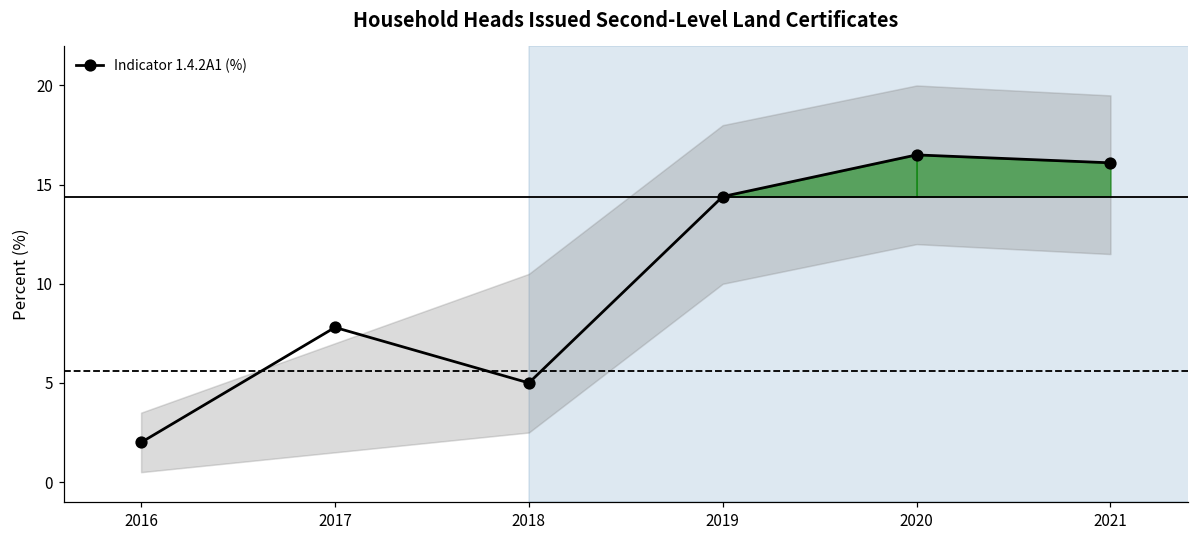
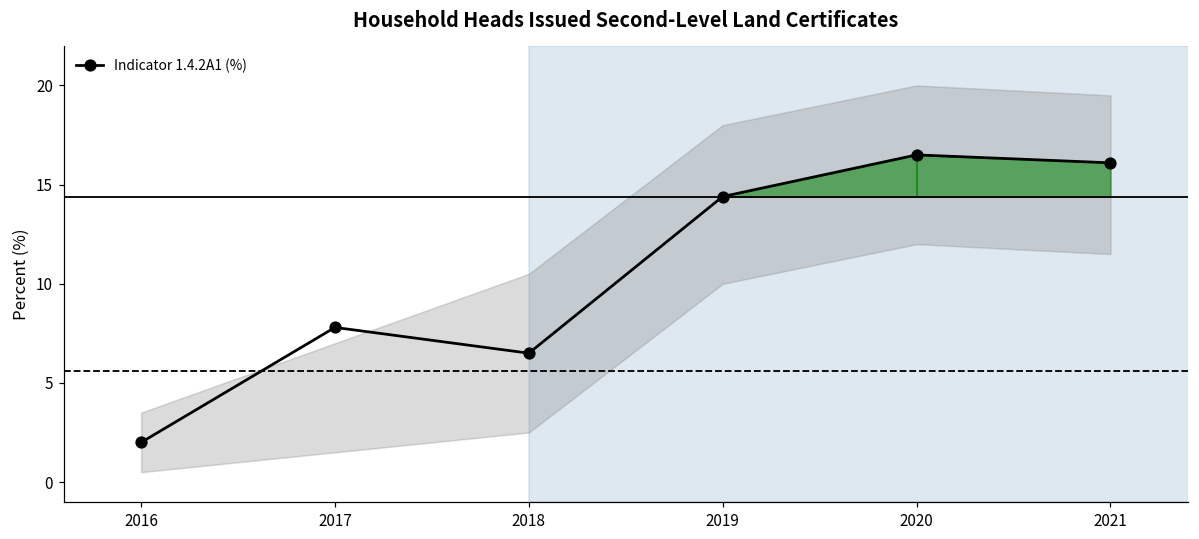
Indicator 1.4.2A1 (%), 2018: 5.0 -> 6.5
